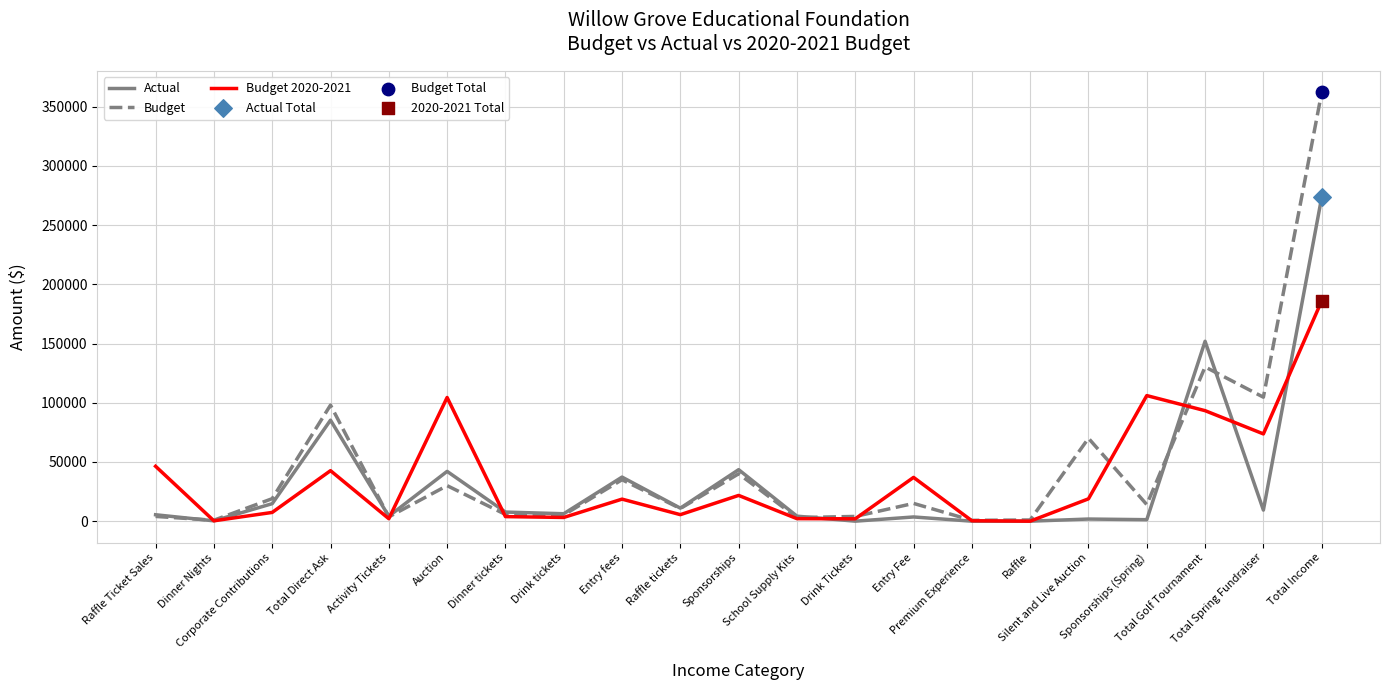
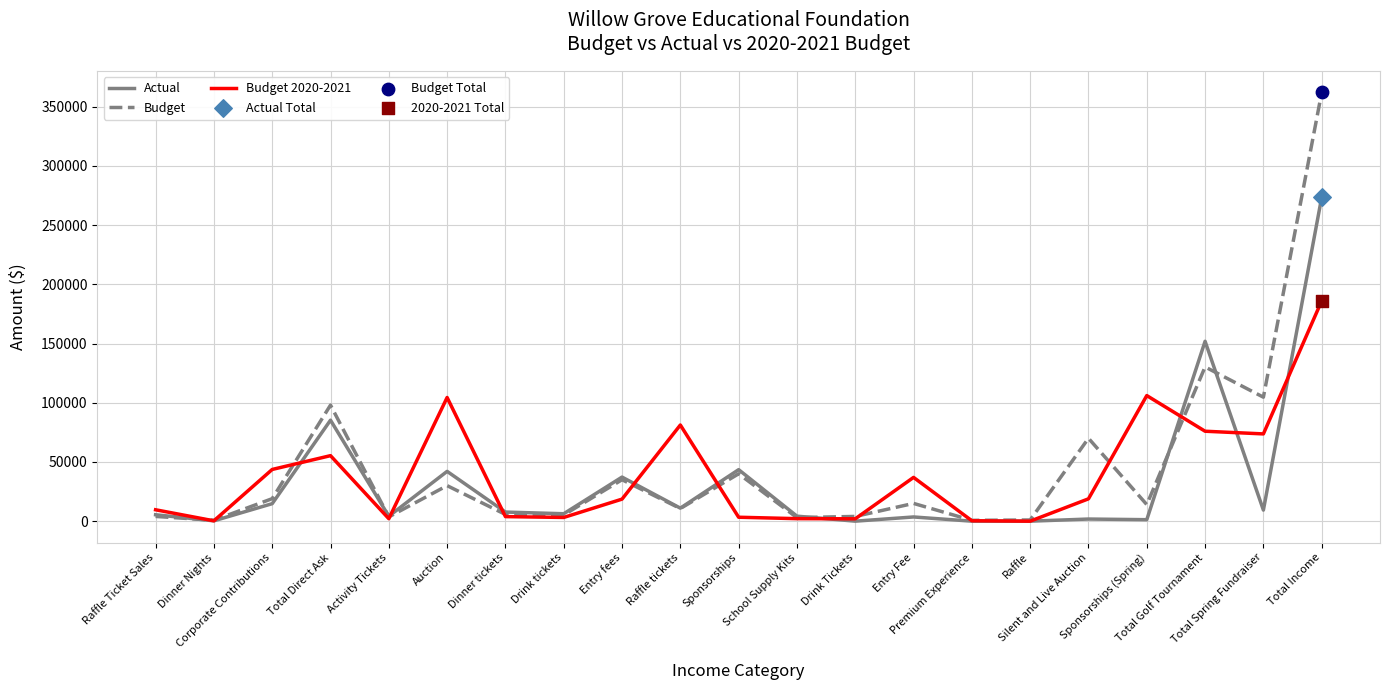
Budget 2020-2021, Raffle Ticket Sales: 46000 -> 10000
Budget 2020-2021, Corporate Contributions: 7000 -> 44000
Budget 2020-2021, Total Direct Ask: 43000 -> 55000
Budget 2020-2021, Raffle tickets: 6000 -> 81000
Budget 2020-2021, Sponsorships: 22000 -> 3000
Budget 2020-2021, Total Golf Tournament: 93000 -> 76000
